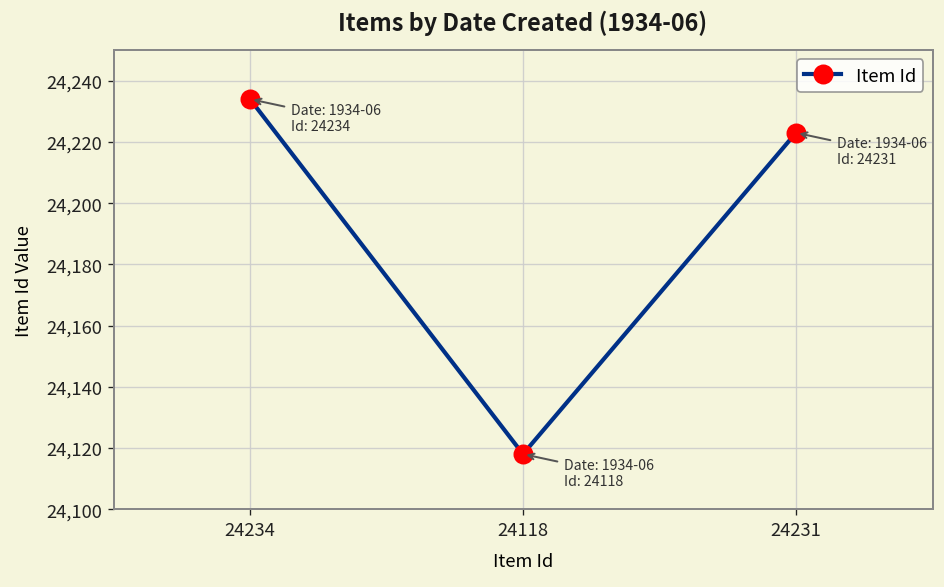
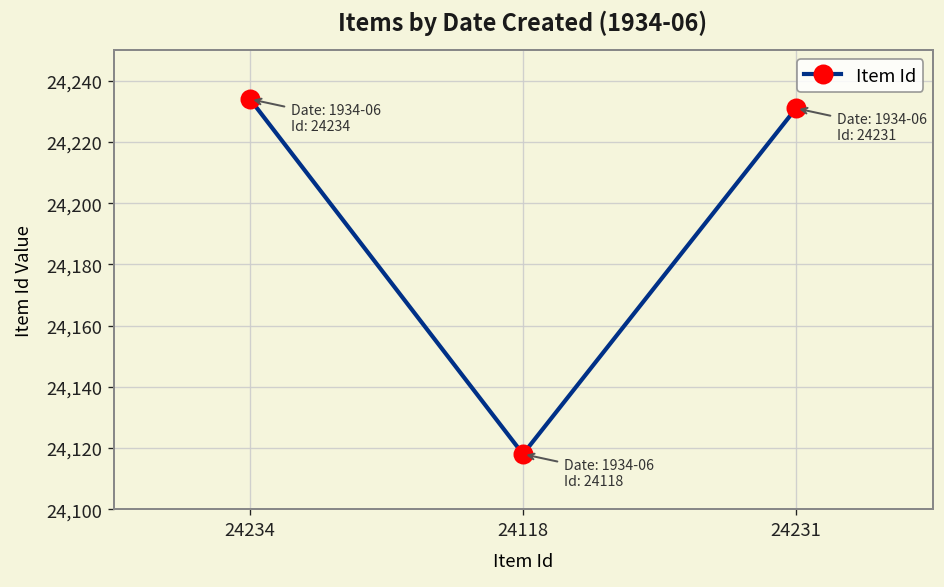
24231: 24,223 -> 24,231
